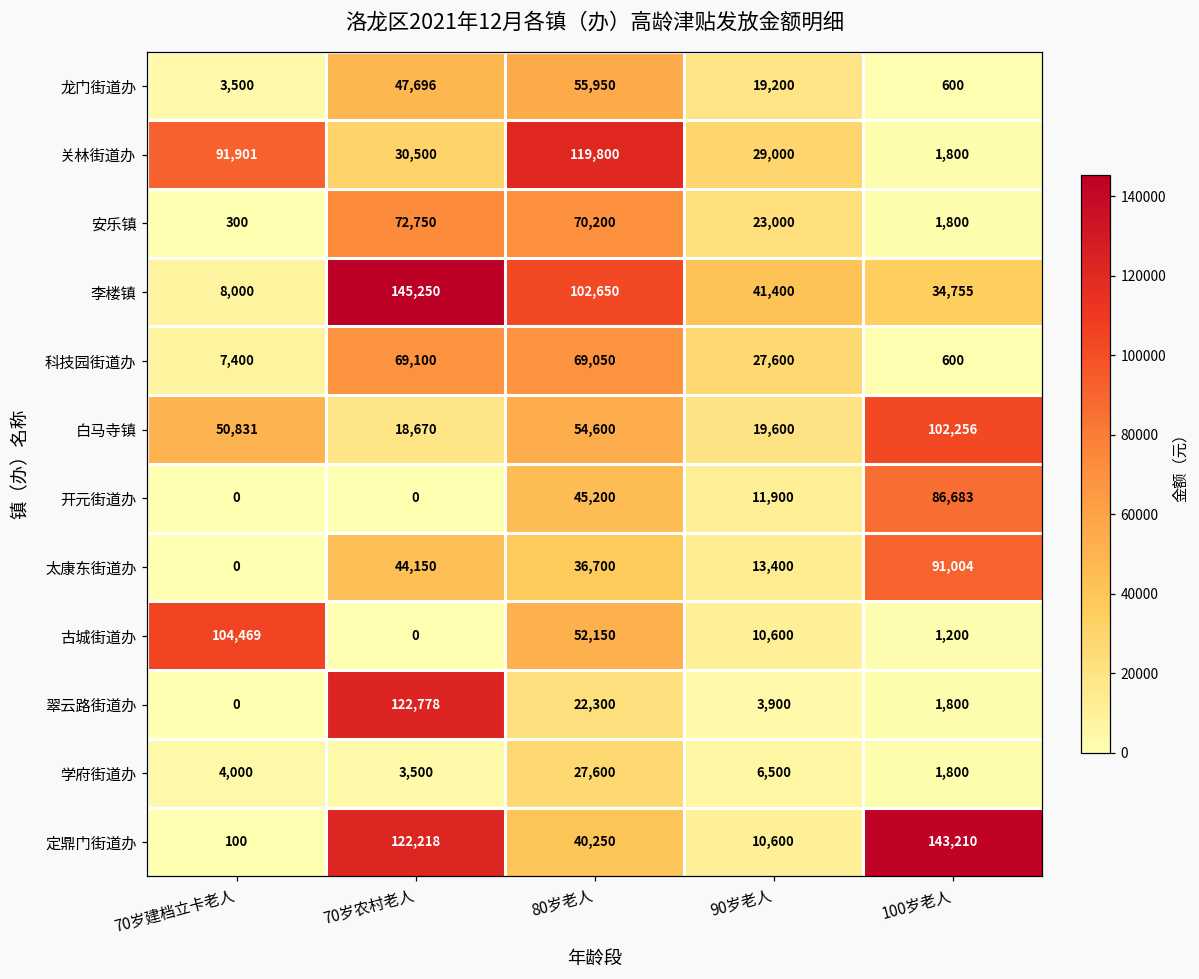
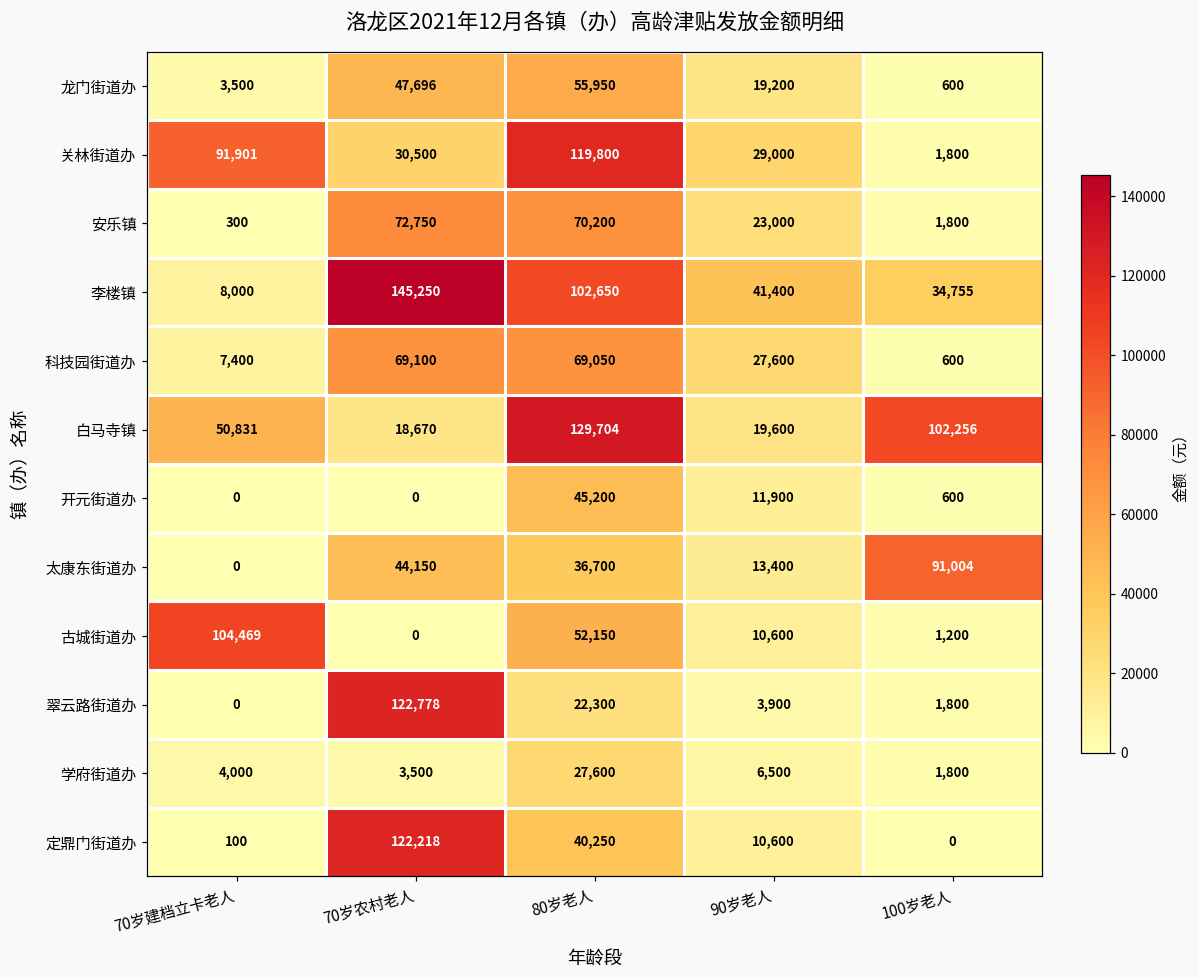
白马寺镇, 80岁老人: 54,600 -> 129,704
开元街道办, 100岁老人: 86,683 -> 600
定鼎门街道办, 100岁老人: 143,210 -> 0
